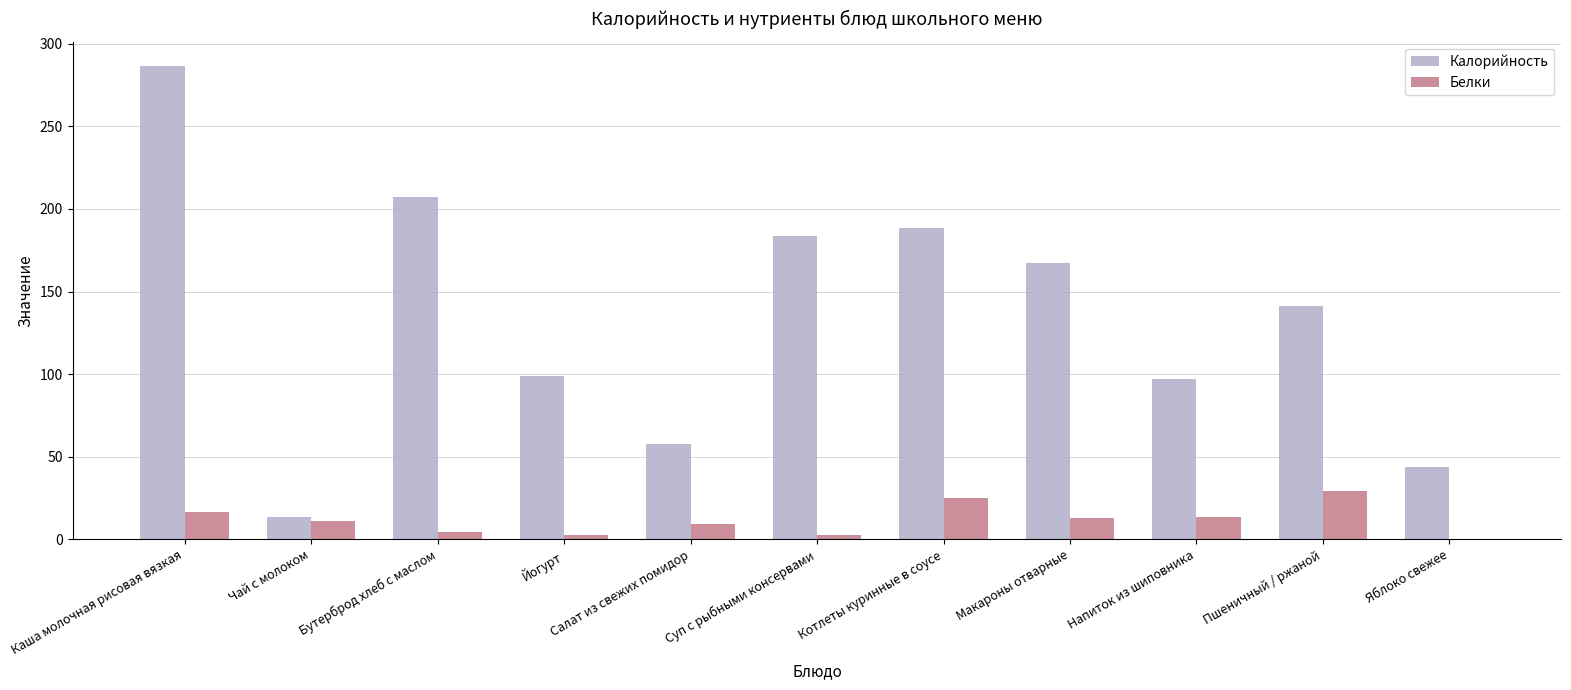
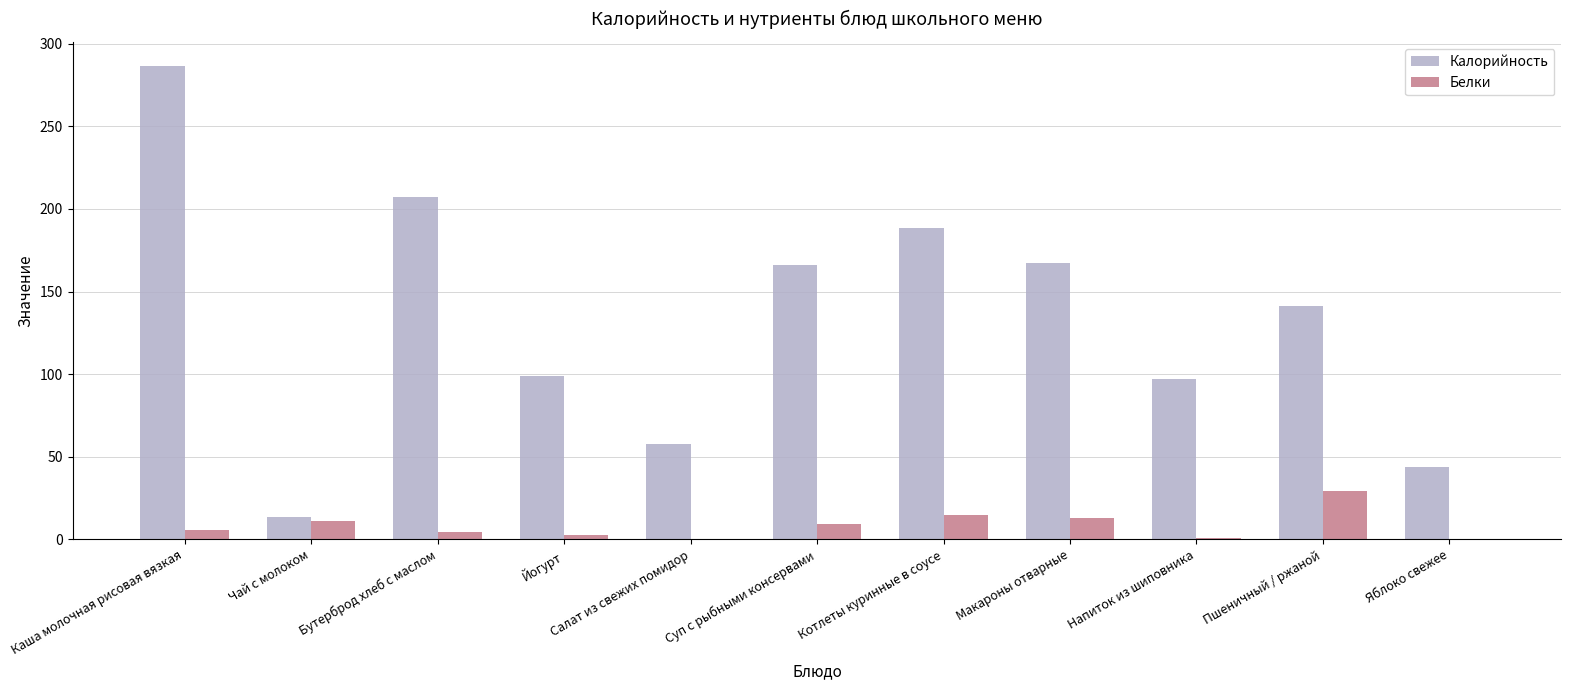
Белки, Каша молочная рисовая вязкая: 16 -> 6
Белки, Салат из свежих помидор: 9 -> 0
Калорийность, Суп с рыбными консервами: 184 -> 166
Белки, Суп с рыбными консервами: 3 -> 9
Белки, Котлеты куринные в соусе: 25 -> 15
Белки, Напиток из шиповника: 13 -> 1
